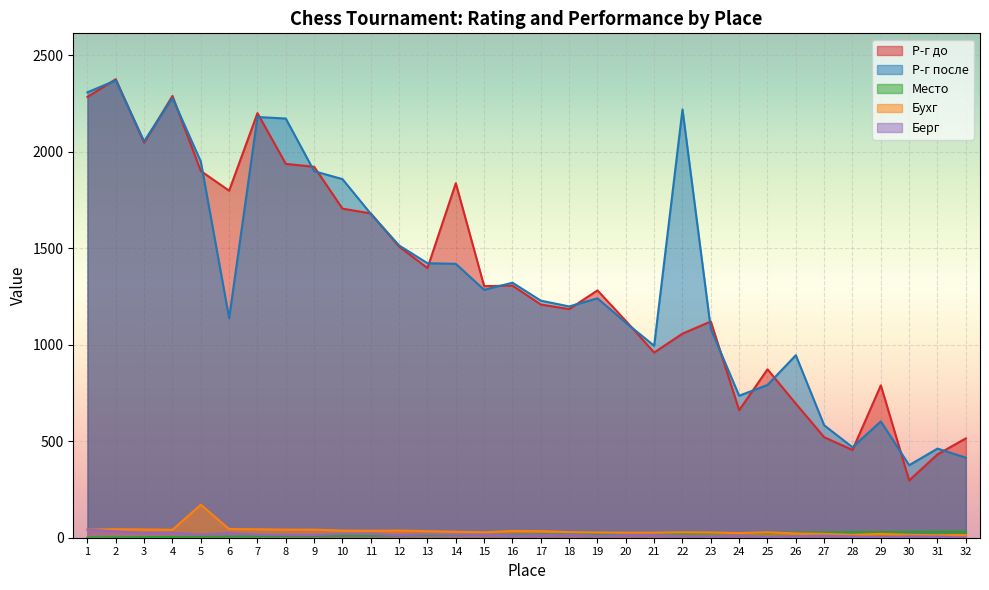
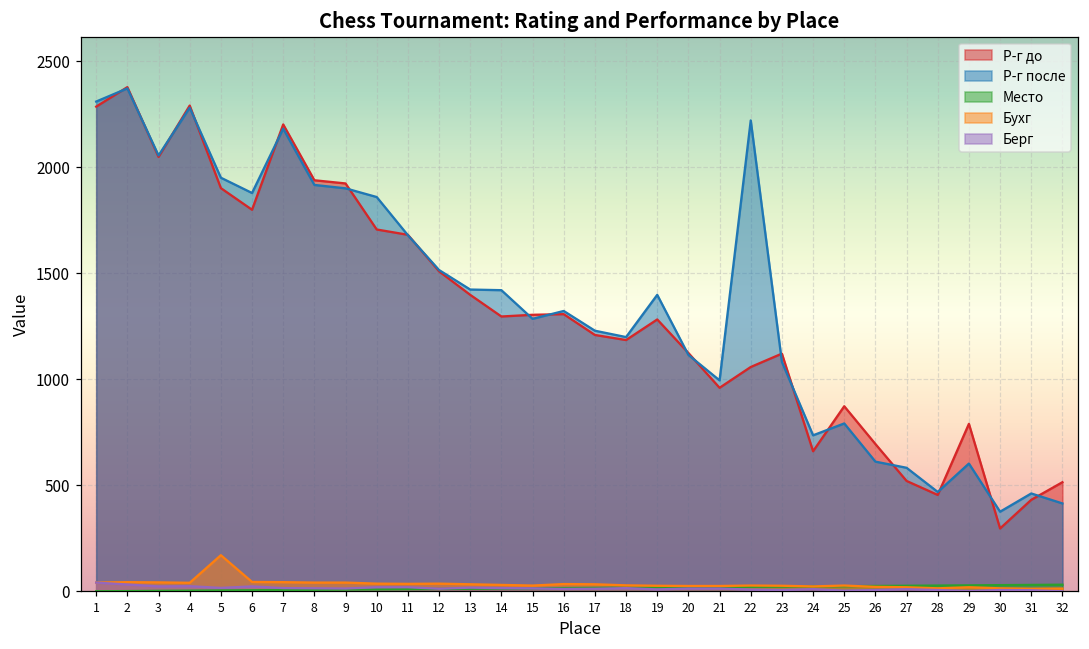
Р-г после, 6: 1140 -> 1880
Р-г после, 8: 2170 -> 1920
Р-г до, 14: 1840 -> 1300
Р-г после, 19: 1240 -> 1400
Р-г после, 26: 950 -> 610
